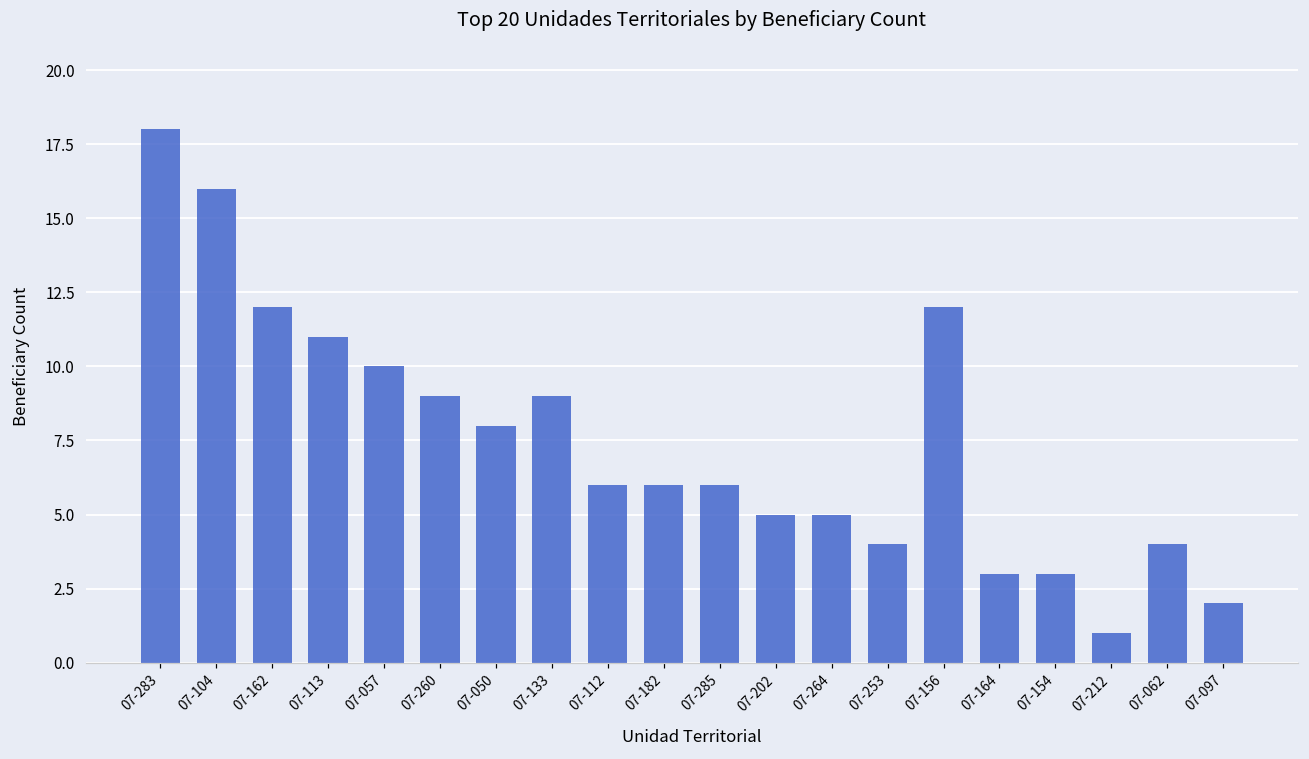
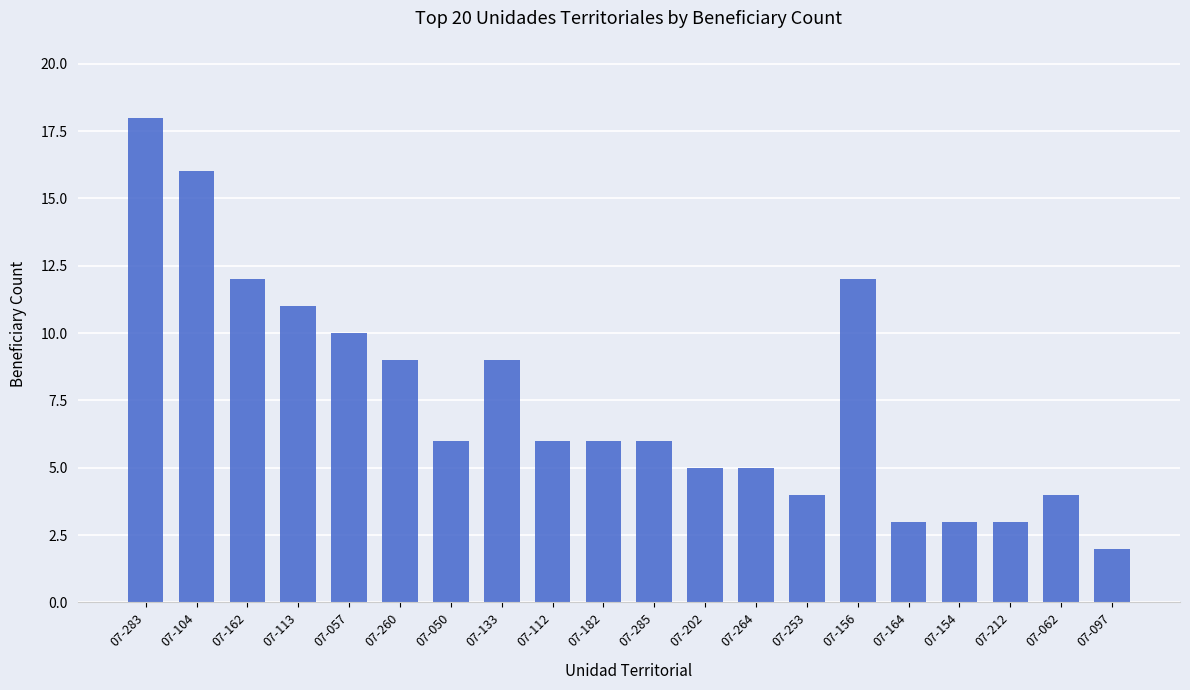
07-050: 8 -> 6
07-212: 1 -> 3
